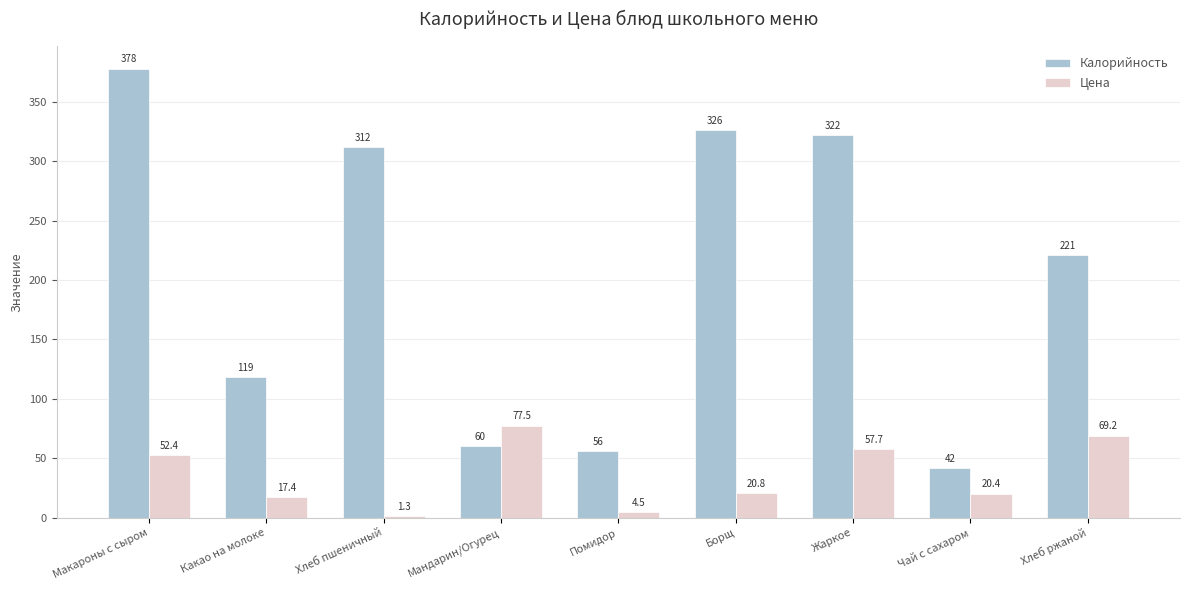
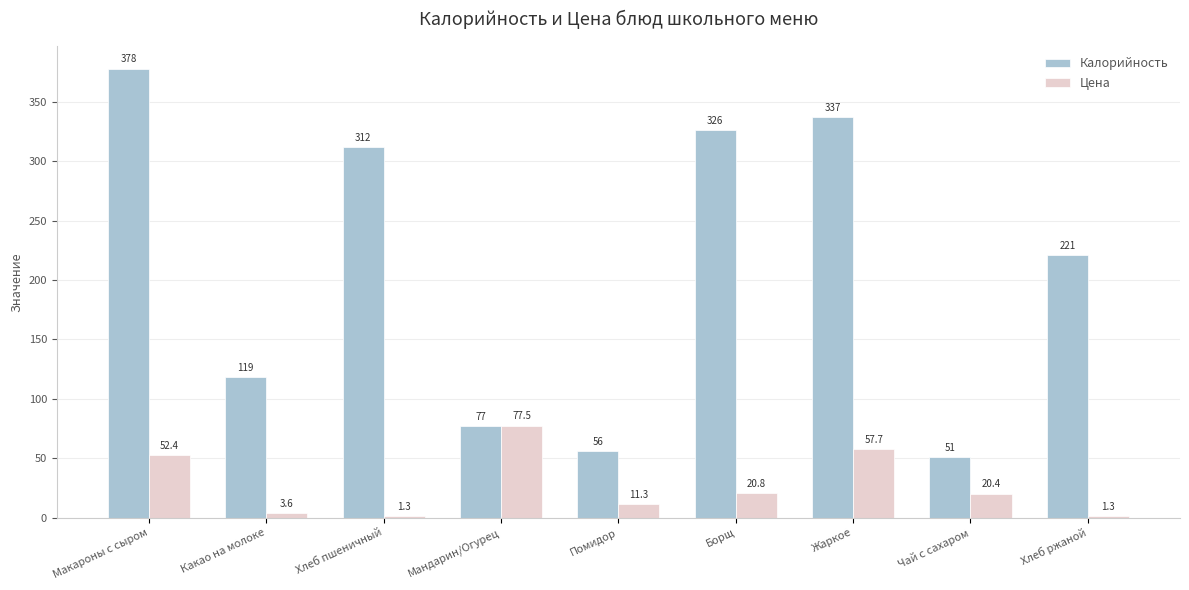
Цена, Какао на молоке: 17.4 -> 3.6
Калорийность, Мандарин/Огурец: 60 -> 77
Цена, Помидор: 4.5 -> 11.3
Калорийность, Жаркое: 322 -> 337
Калорийность, Чай с сахаром: 42 -> 51
Цена, Хлеб ржаной: 69.2 -> 1.3
